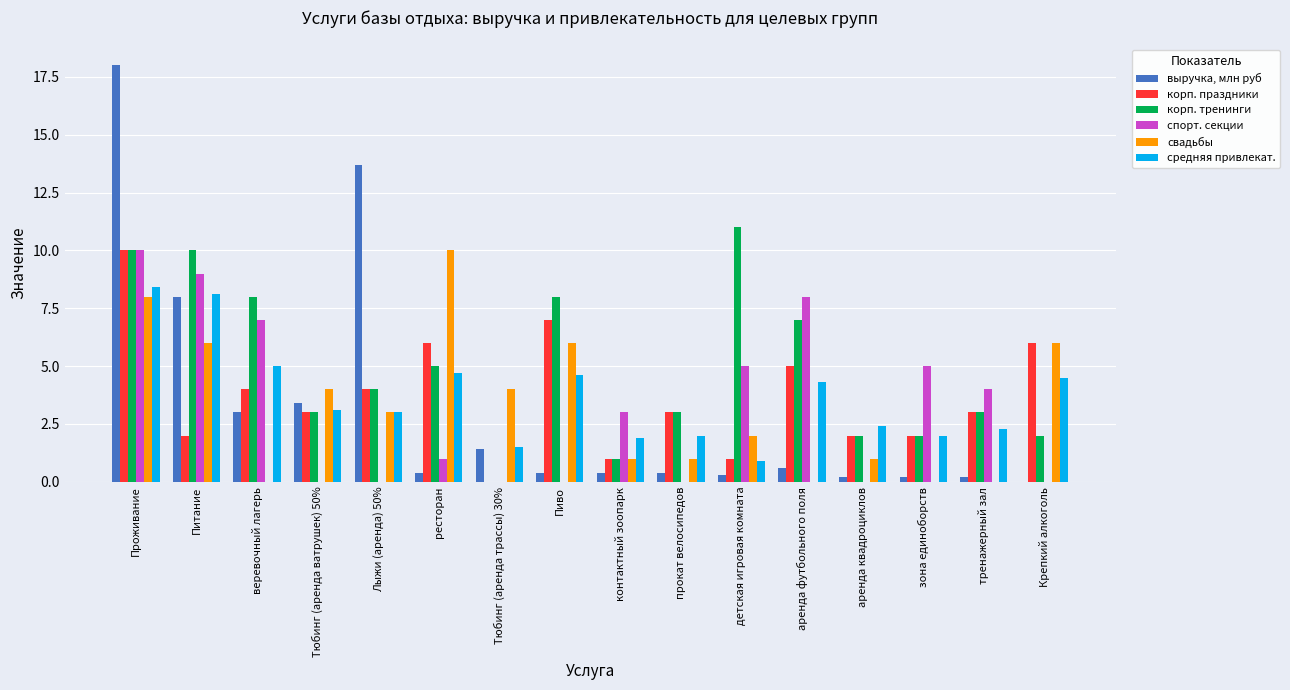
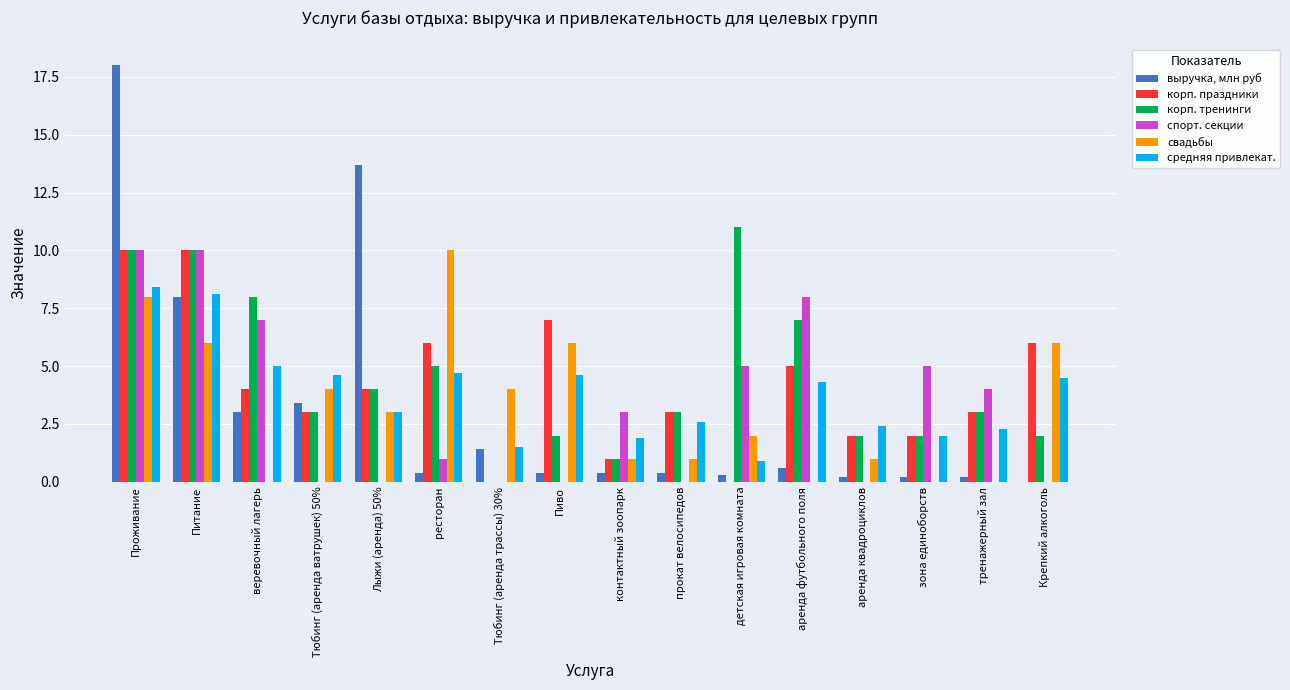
корп. праздники, Питание: 2 -> 10
спорт. секции, Питание: 9 -> 10
средняя привлекат., Тюбинг (аренда ватрушек) 50%: 3.1 -> 4.6
корп. тренинги, Пиво: 8 -> 2
средняя привлекат., прокат велосипедов: 2.0 -> 2.6
корп. праздники, детская игровая комната: 1 -> 0
